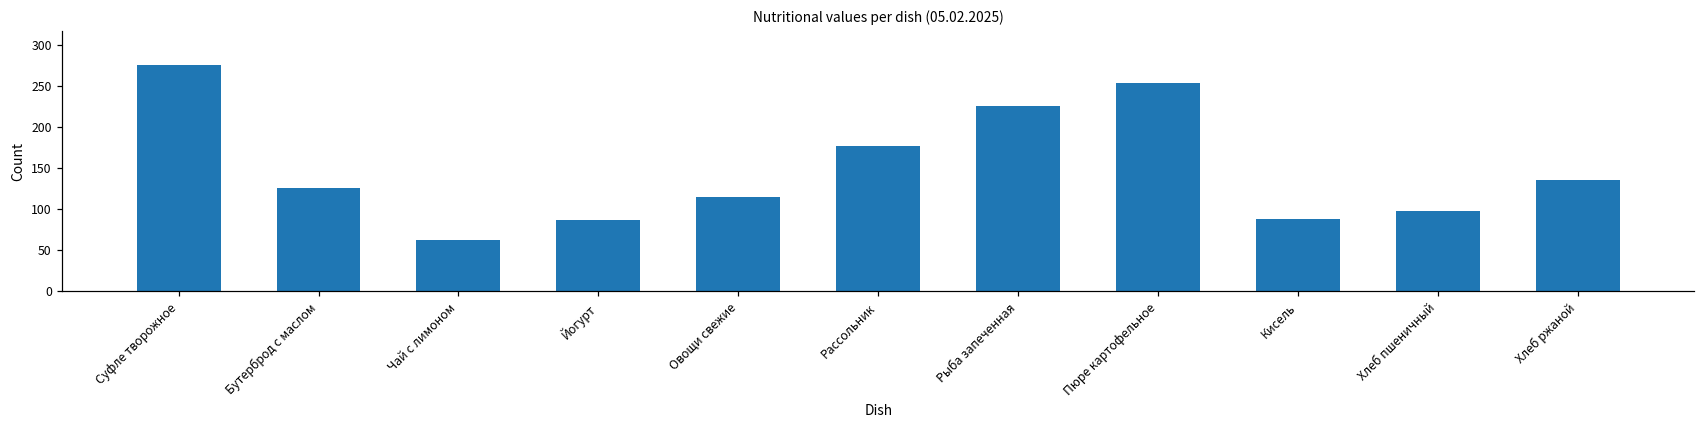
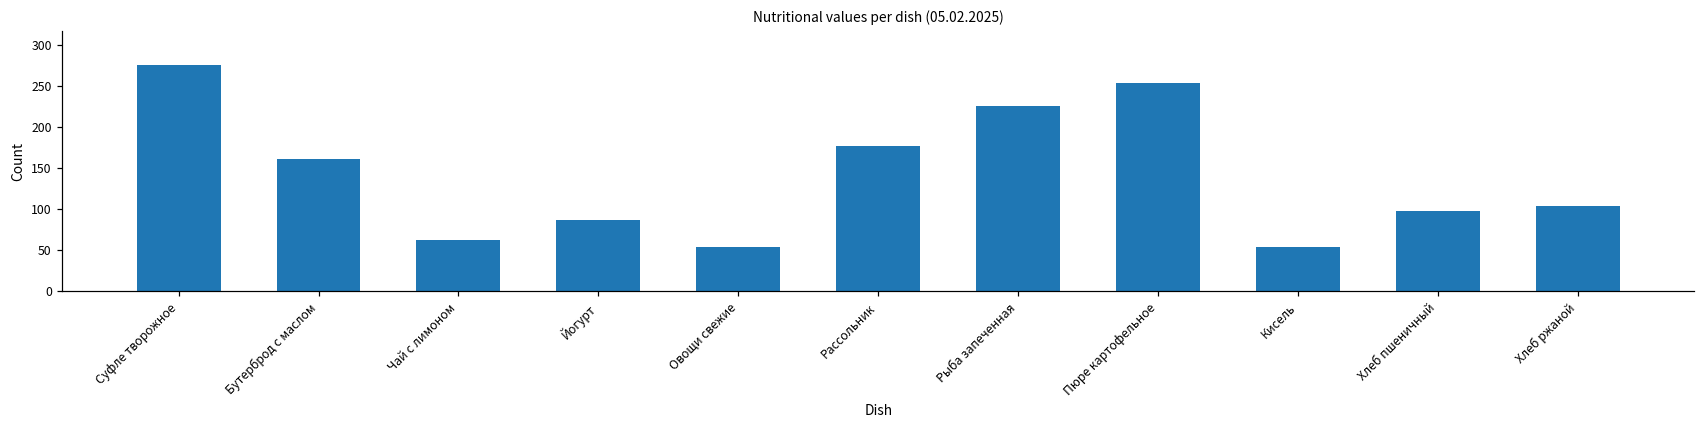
Бутерброд с маслом: 130 -> 160
Овощи свежие: 110 -> 50
Кисель: 90 -> 50
Хлеб ржаной: 130 -> 100
